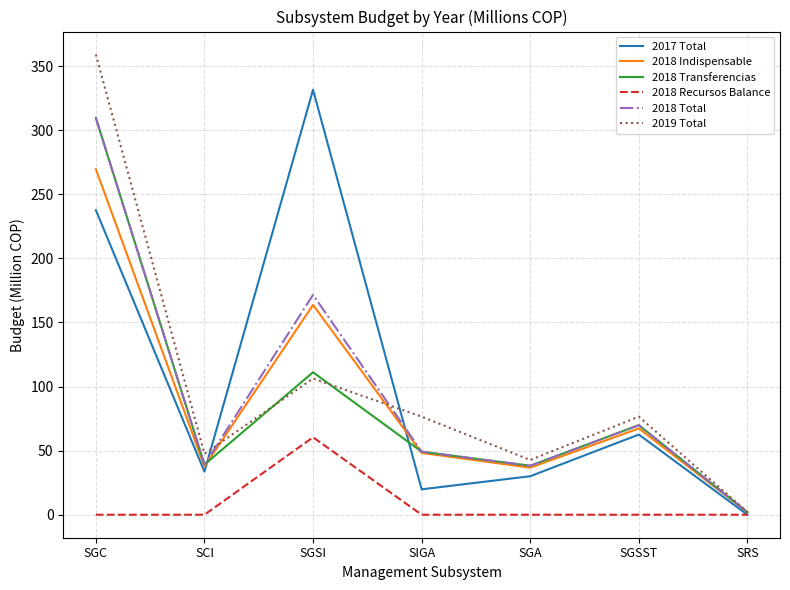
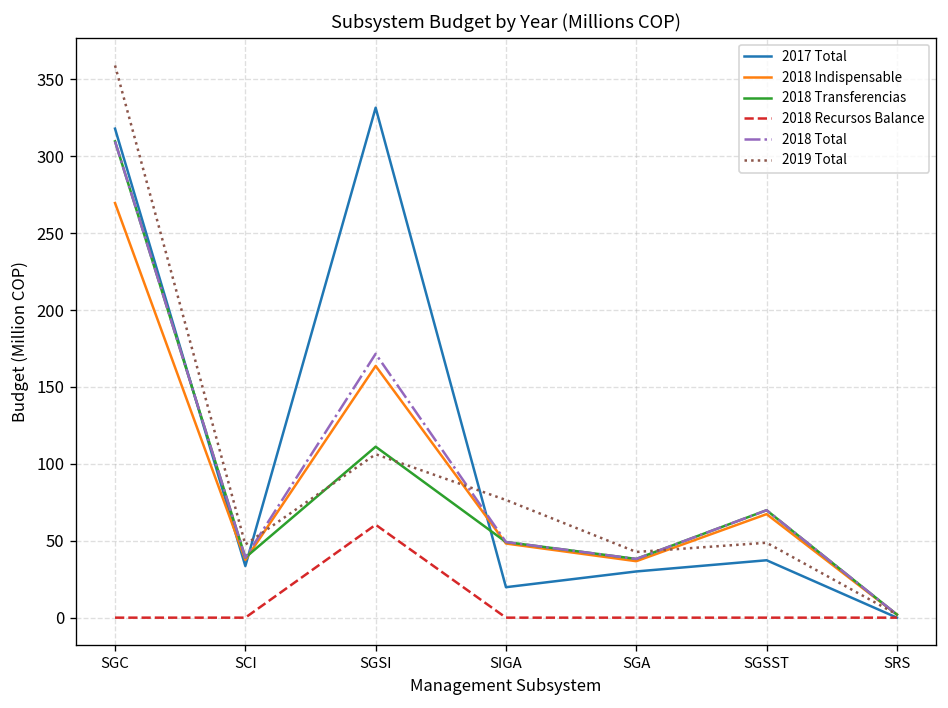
2017 Total, SGC: 238 -> 318
2017 Total, SGSST: 63 -> 37
2019 Total, SGSST: 77 -> 49
